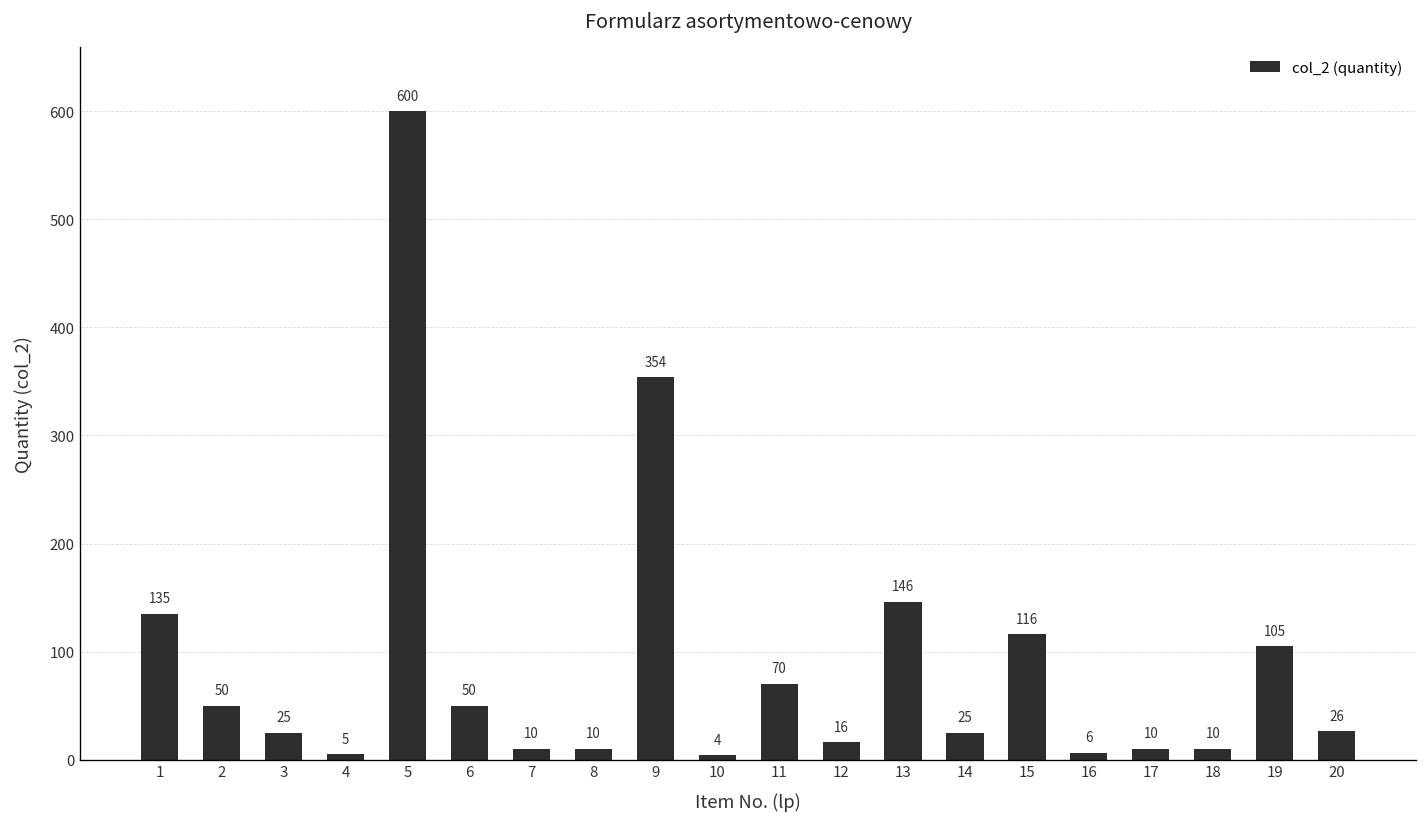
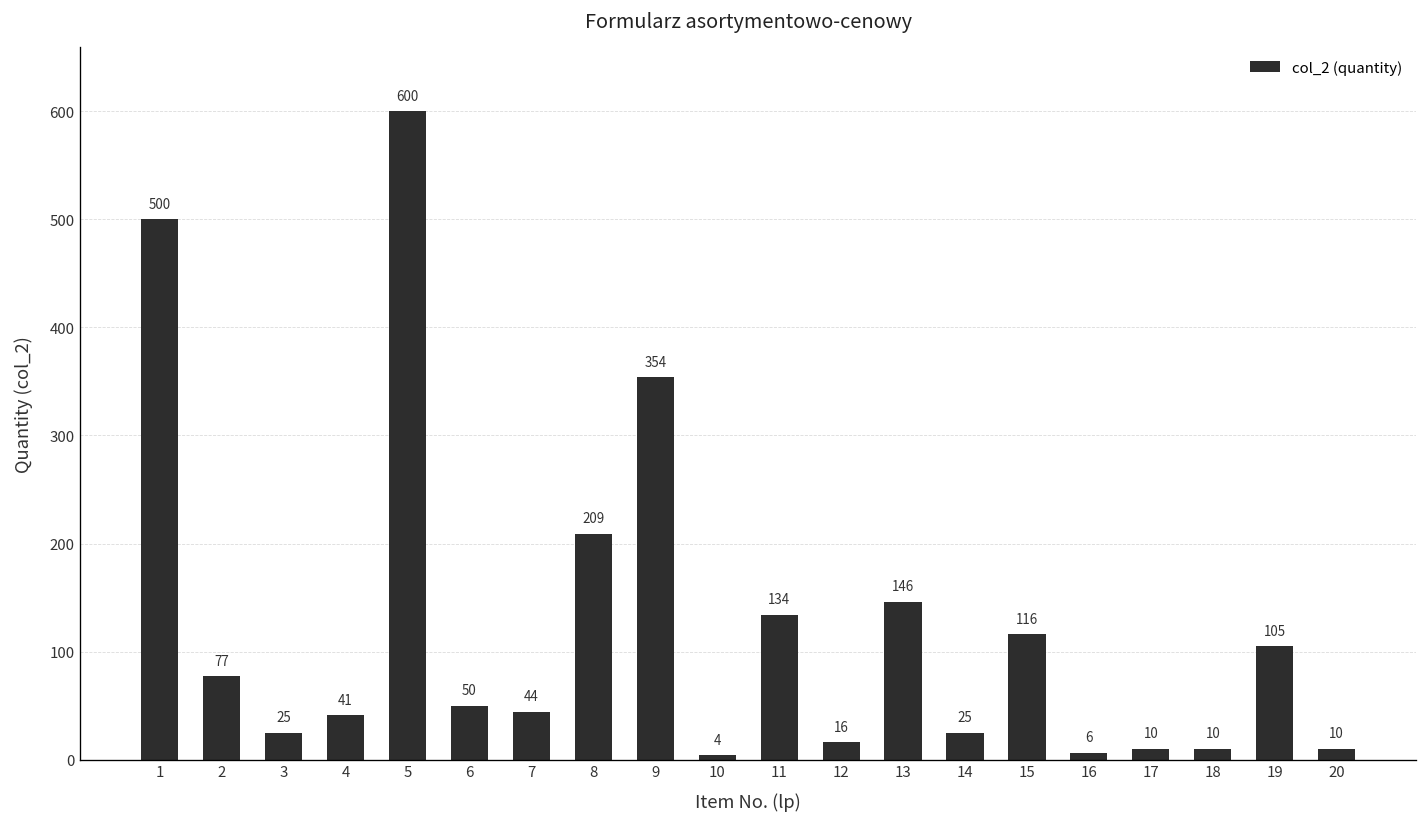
1: 135 -> 500
2: 50 -> 77
4: 5 -> 41
7: 10 -> 44
8: 10 -> 209
11: 70 -> 134
20: 26 -> 10
